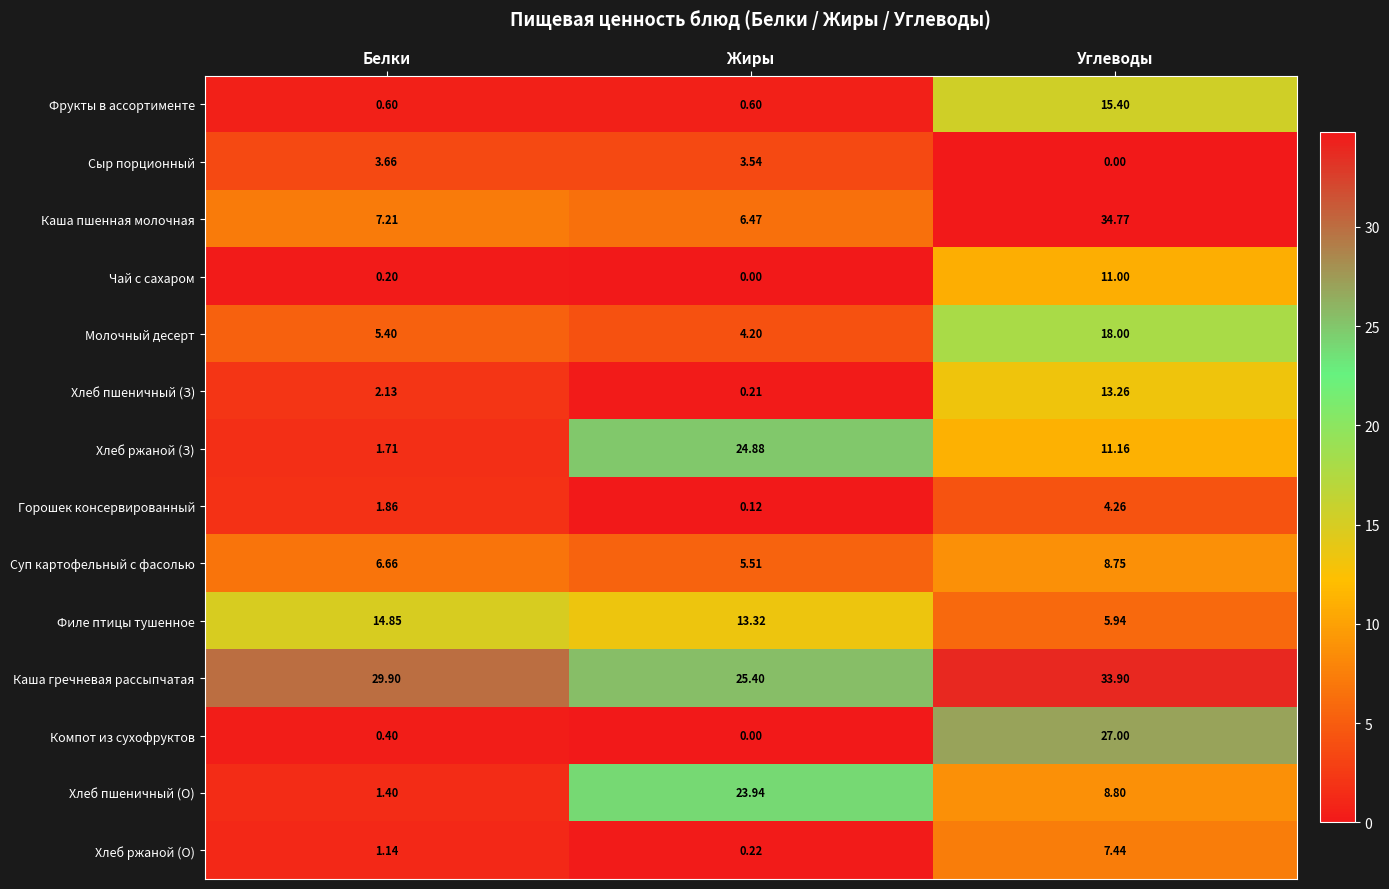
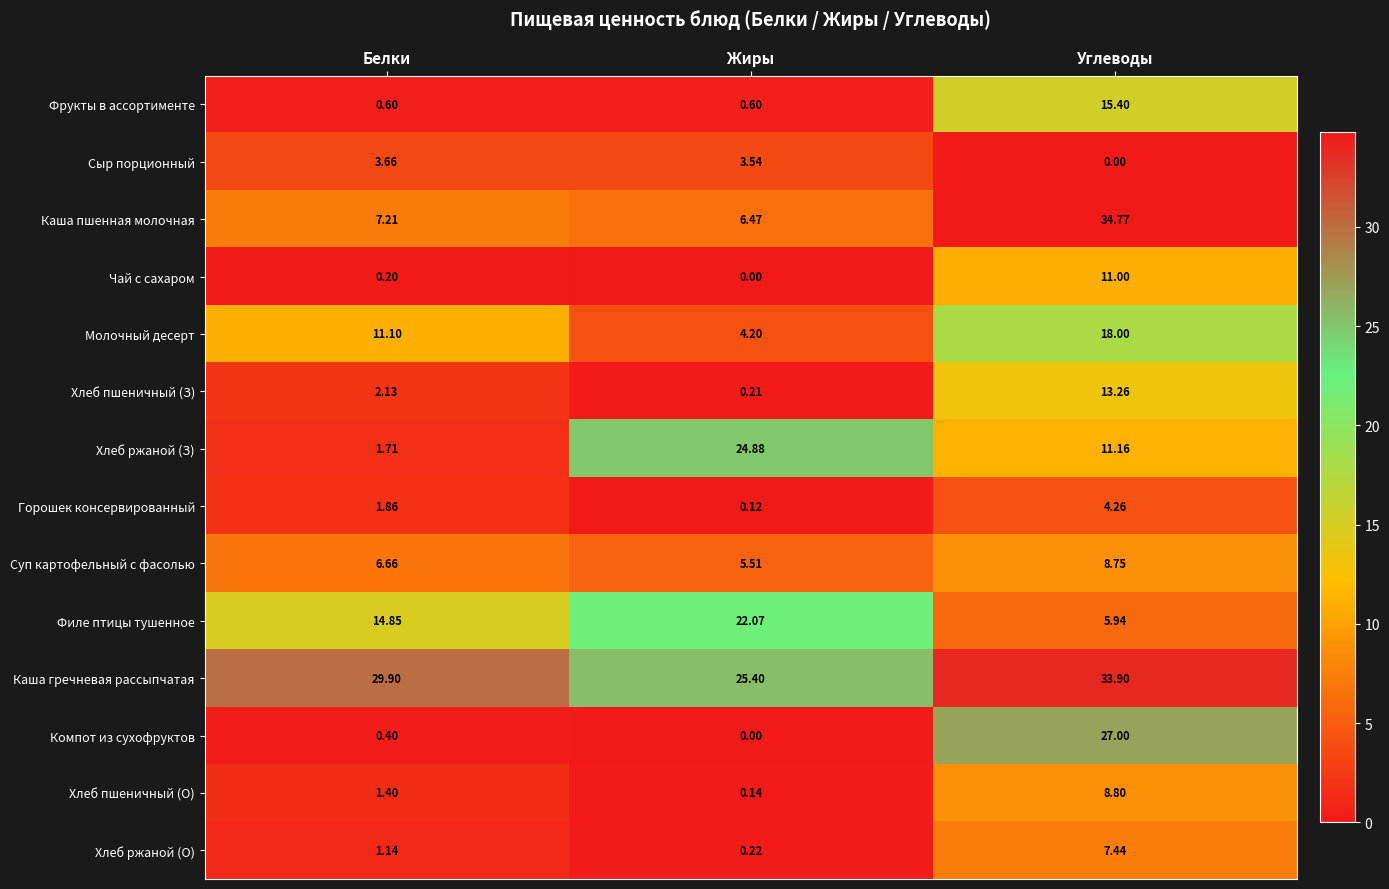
Молочный десерт, Белки: 5.40 -> 11.10
Филе птицы тушенное, Жиры: 13.32 -> 22.07
Хлеб пшеничный (О), Жиры: 23.94 -> 0.14
